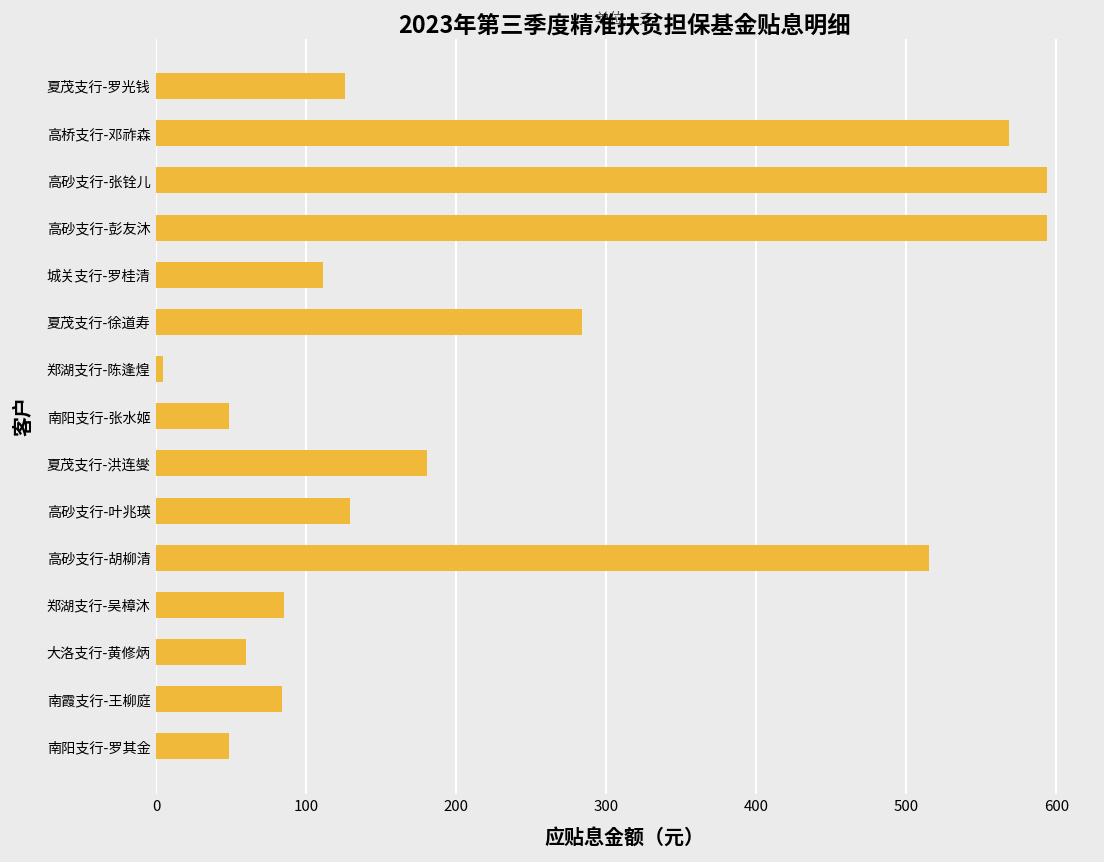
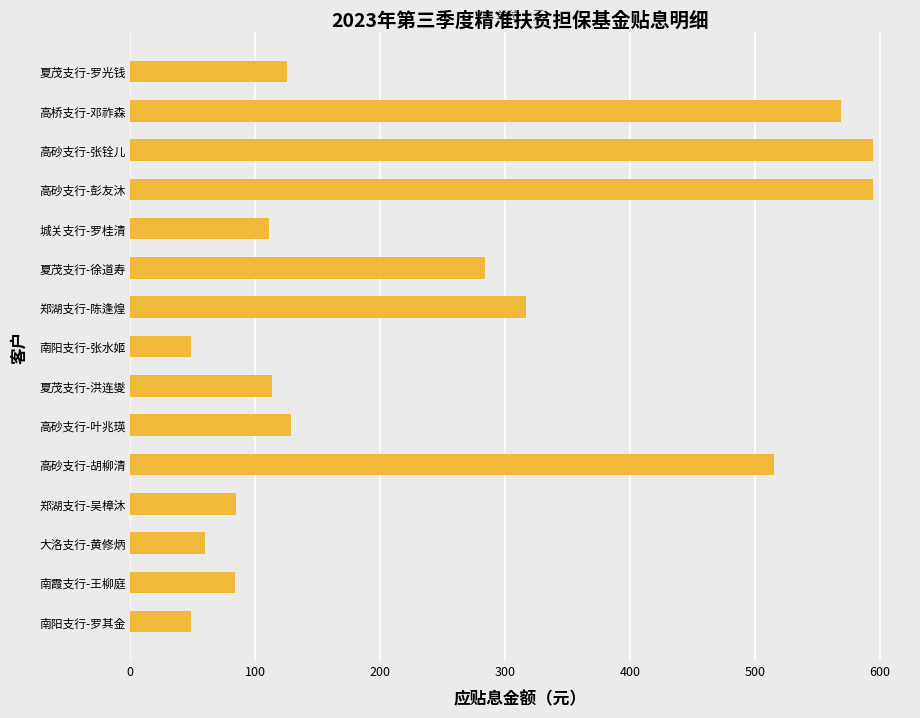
郑湖支行-陈逢煌: 4 -> 316
夏茂支行-洪连燮: 180 -> 114
